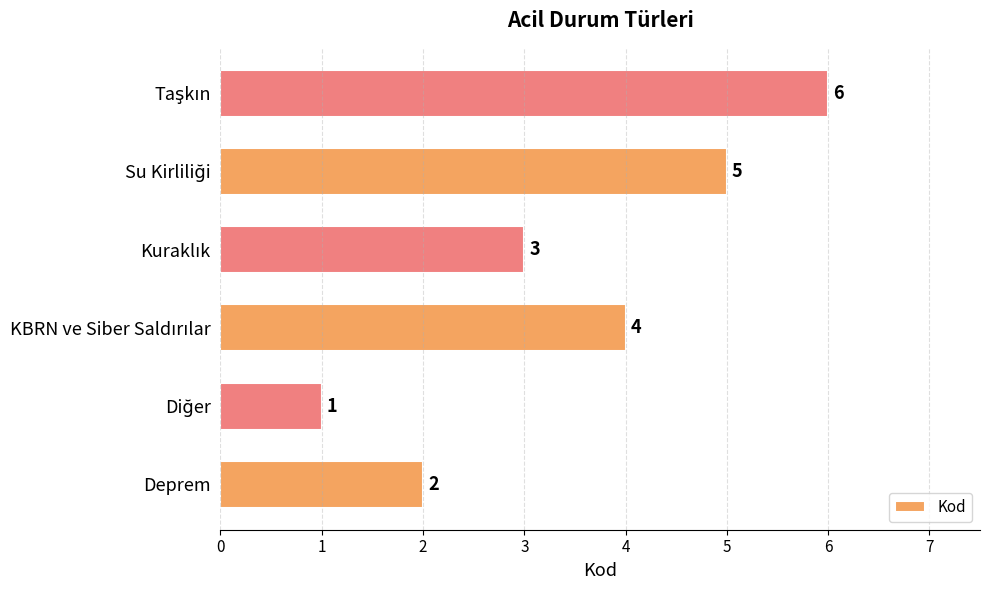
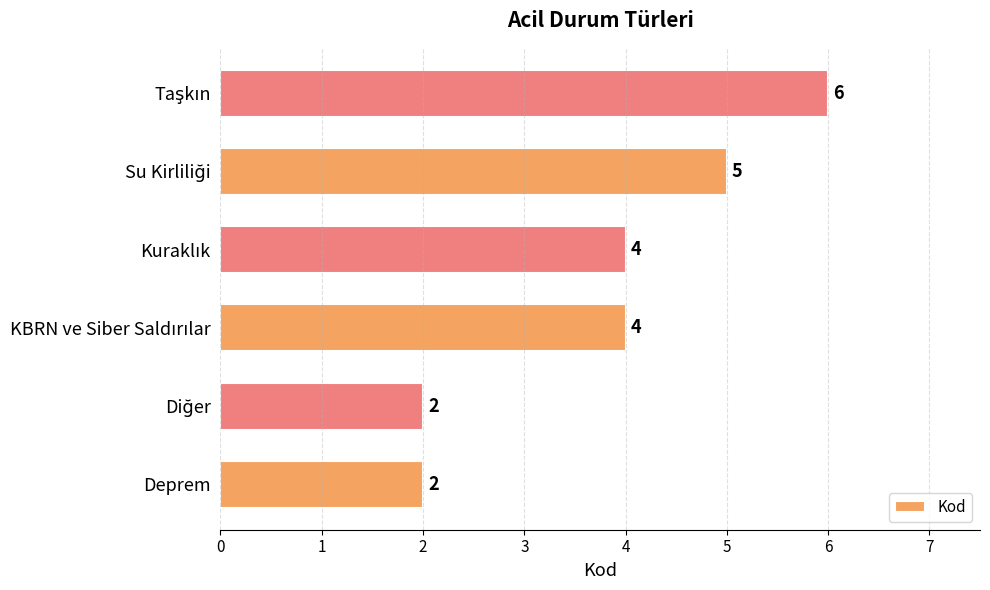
Kuraklık: 3 -> 4
Diğer: 1 -> 2
